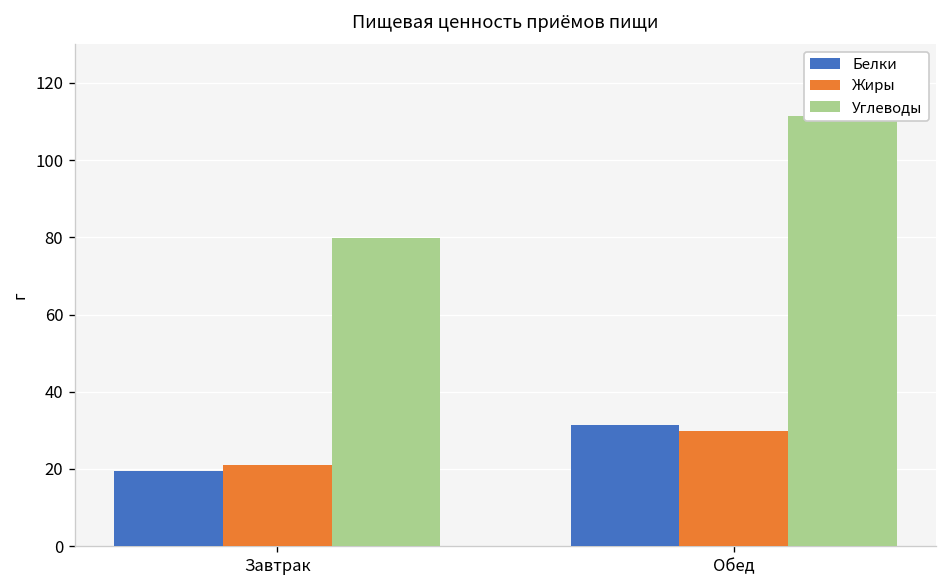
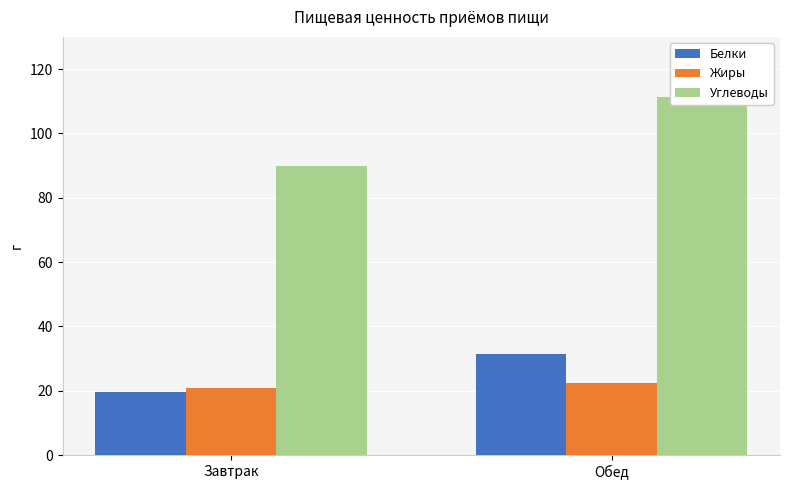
Углеводы, Завтрак: 80 -> 90
Жиры, Обед: 30 -> 23
